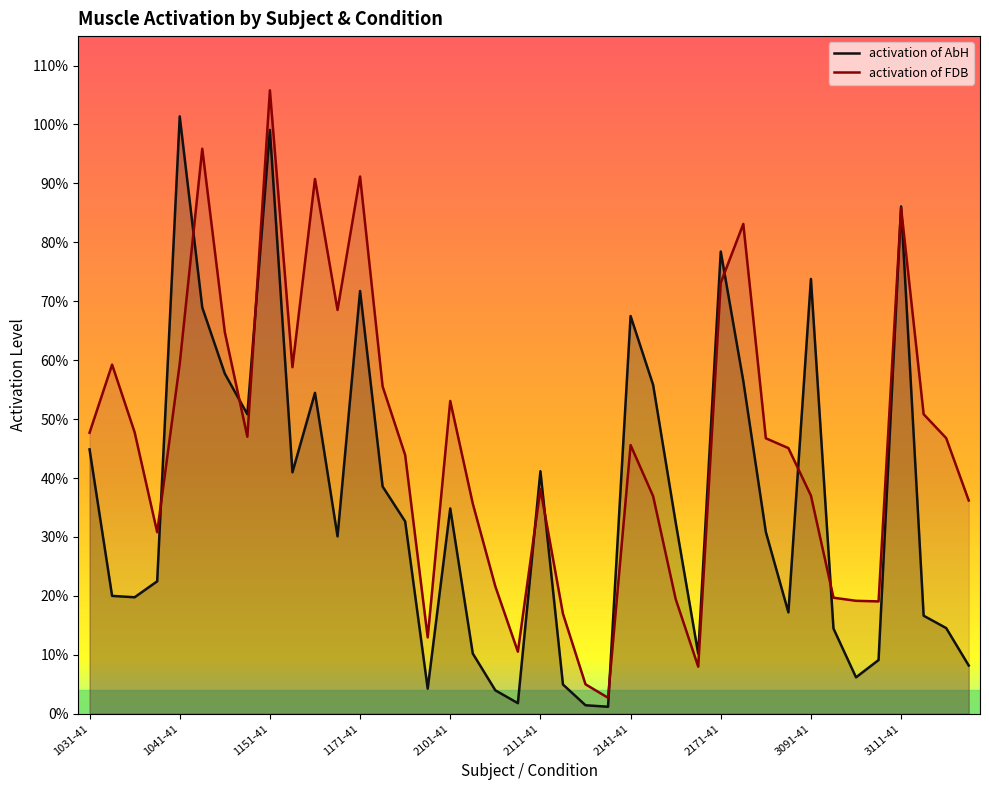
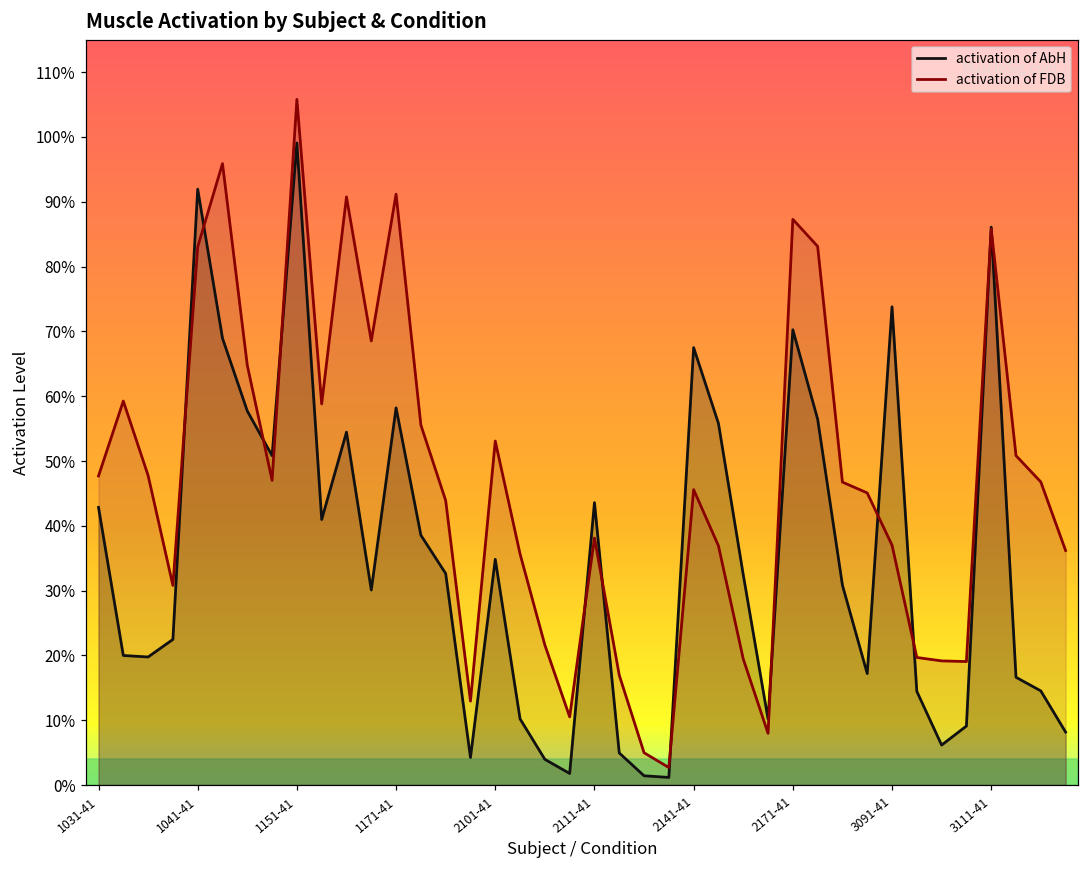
activation of AbH, 1031-41: 45% -> 43%
activation of AbH, 1041-41: 101% -> 92%
activation of FDB, 1041-41: 59% -> 83%
activation of AbH, 1171-41: 72% -> 58%
activation of AbH, 2111-41: 41% -> 44%
activation of AbH, 2171-41: 78% -> 70%
activation of FDB, 2171-41: 73% -> 87%
